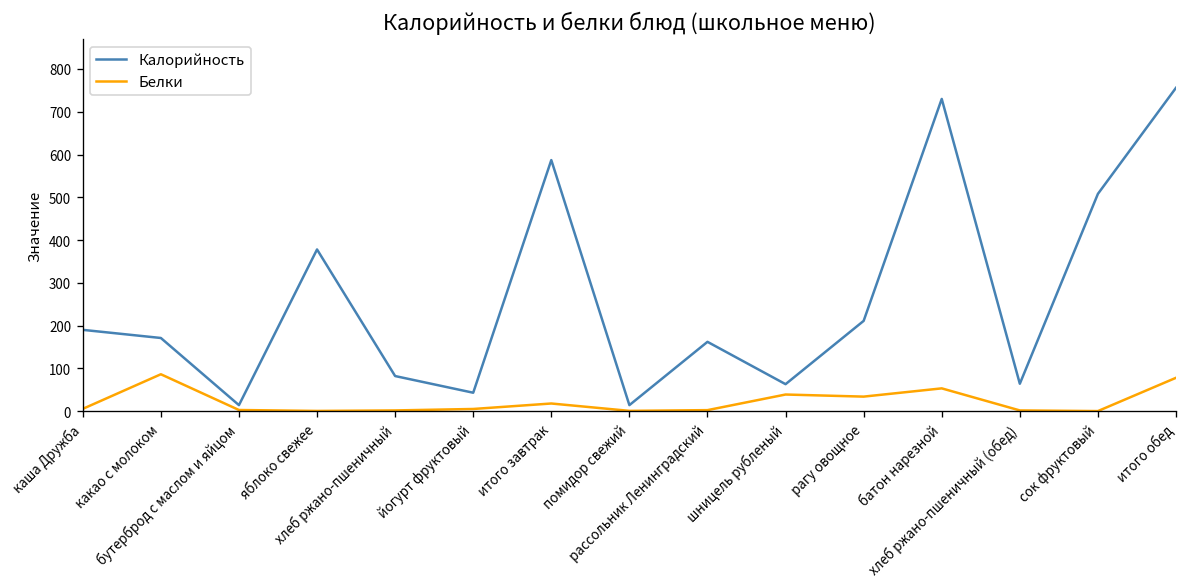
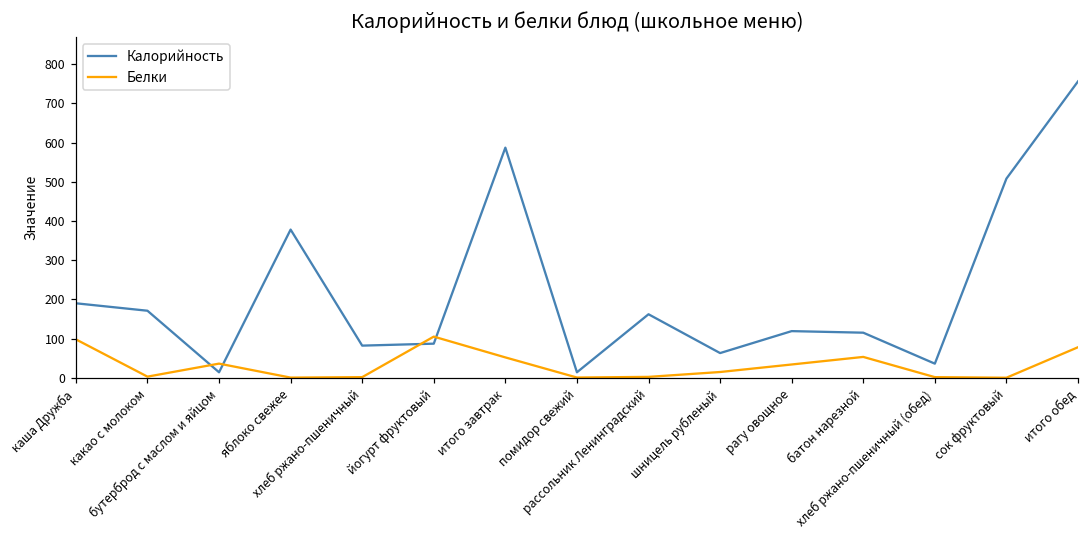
Белки, каша Дружба: 10 -> 100
Белки, какао с молоком: 90 -> 0
Белки, бутерброд с маслом и яйцом: 0 -> 40
Калорийность, йогурт фруктовый: 40 -> 90
Белки, йогурт фруктовый: 10 -> 110
Белки, итого завтрак: 20 -> 50
Белки, шницель рубленый: 40 -> 10
Калорийность, рагу овощное: 210 -> 120
Калорийность, батон нарезной: 730 -> 120
Калорийность, хлеб ржано-пшеничный (обед): 60 -> 40
